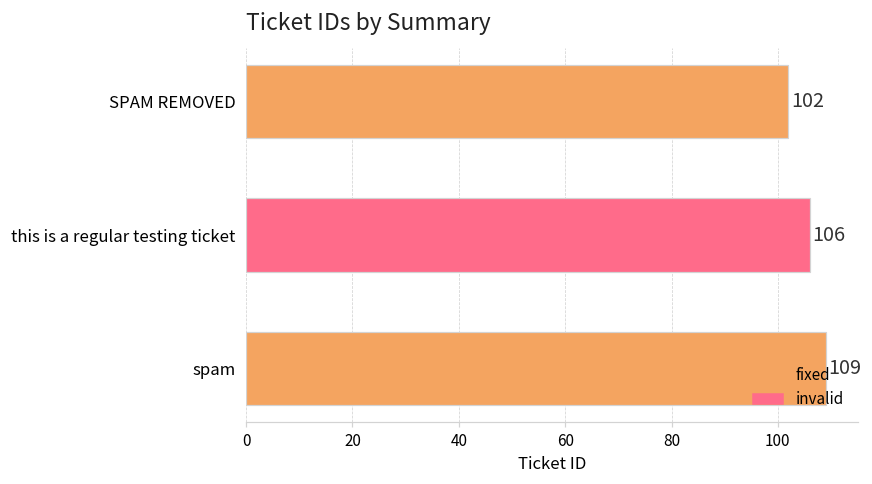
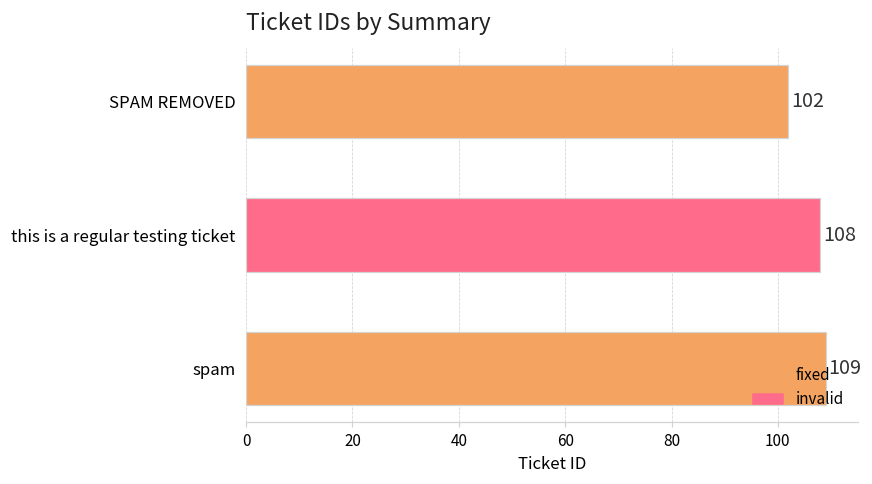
this is a regular testing ticket: 106 -> 108
